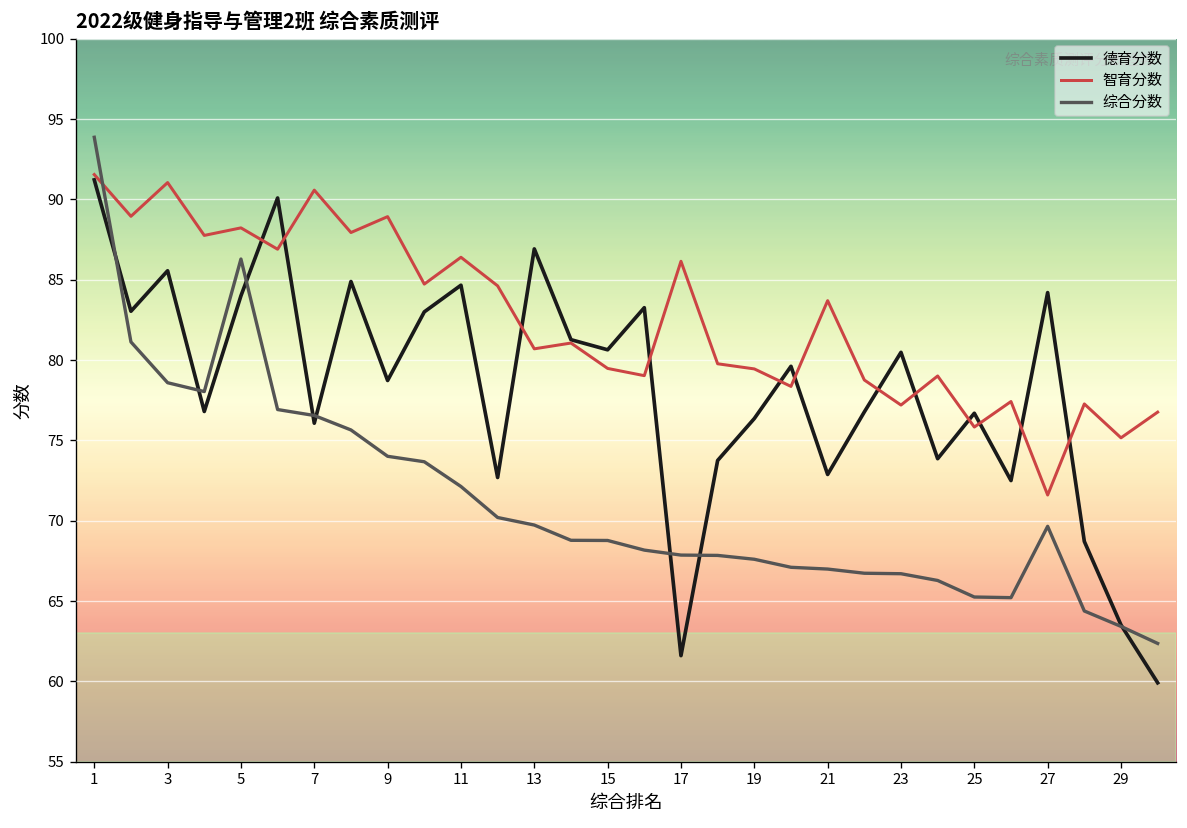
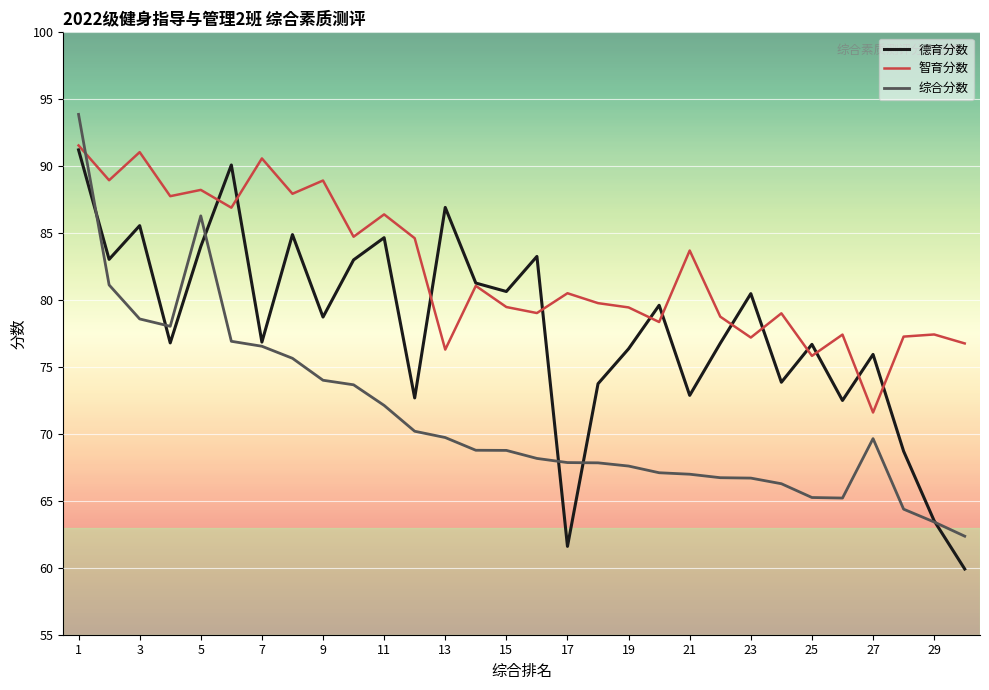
德育分数, 7: 76.1 -> 76.9
智育分数, 13: 80.7 -> 76.3
智育分数, 17: 86.2 -> 80.5
德育分数, 27: 84.2 -> 75.9
智育分数, 29: 75.2 -> 77.4
